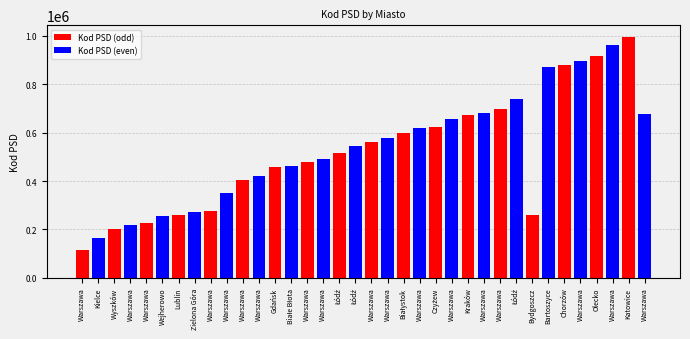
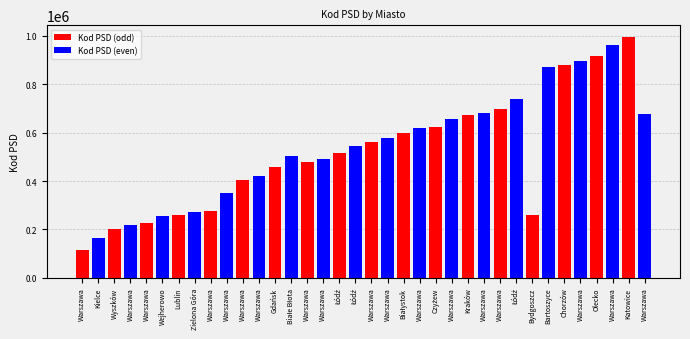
Kod PSD (even), Białe Błota: 460000 -> 500000
